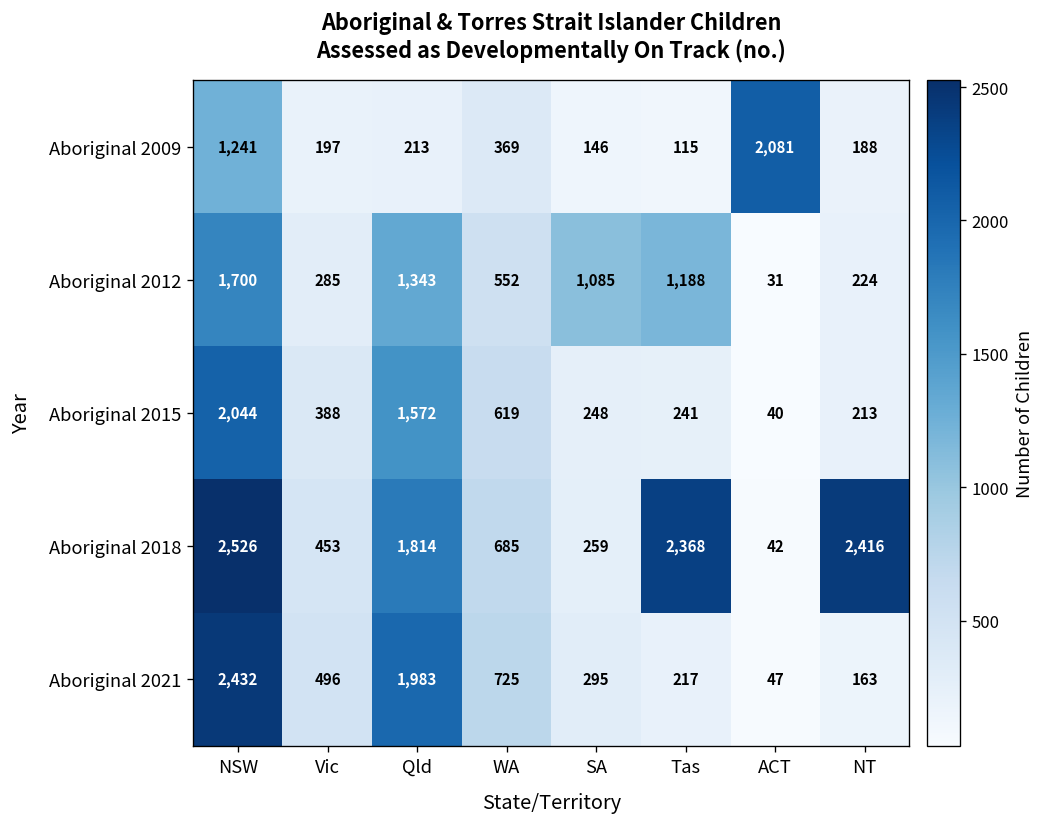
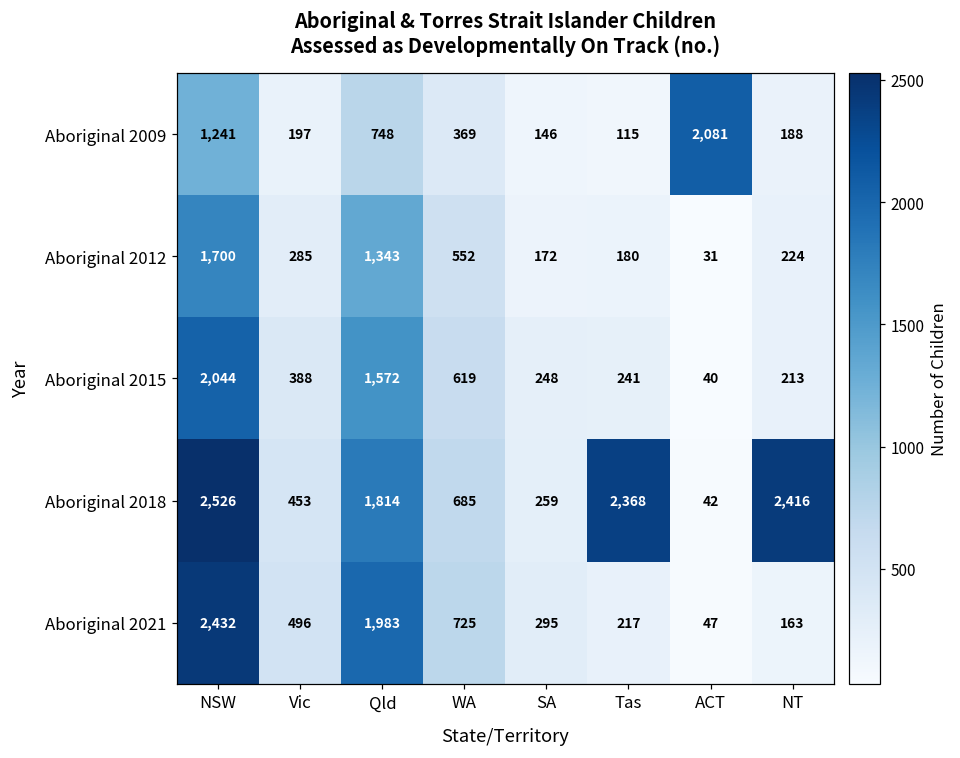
Aboriginal 2009, Qld: 213 -> 748
Aboriginal 2012, SA: 1,085 -> 172
Aboriginal 2012, Tas: 1,188 -> 180
